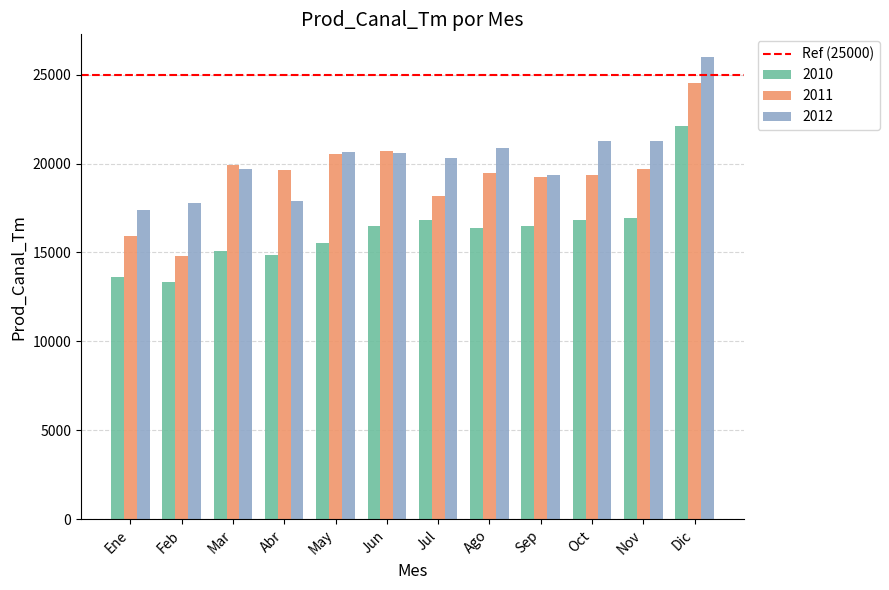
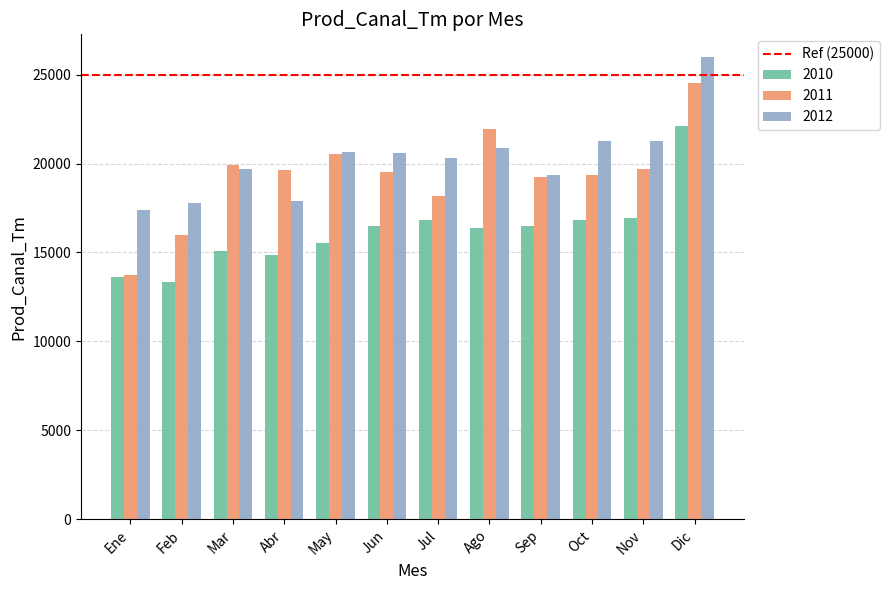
2011, Ene: 15900 -> 13700
2011, Feb: 14800 -> 16000
2011, Jun: 20700 -> 19500
2011, Ago: 19500 -> 22000
